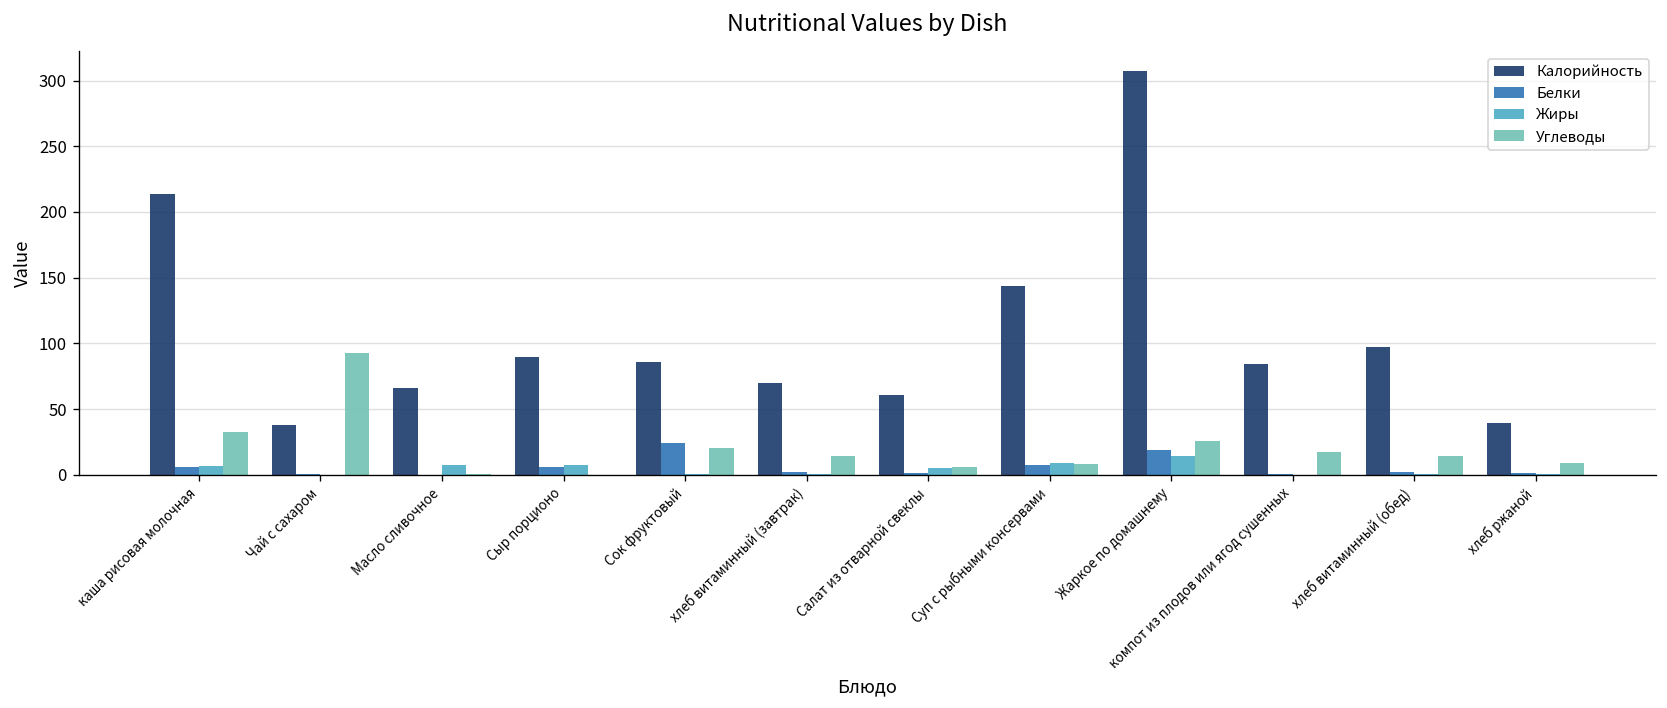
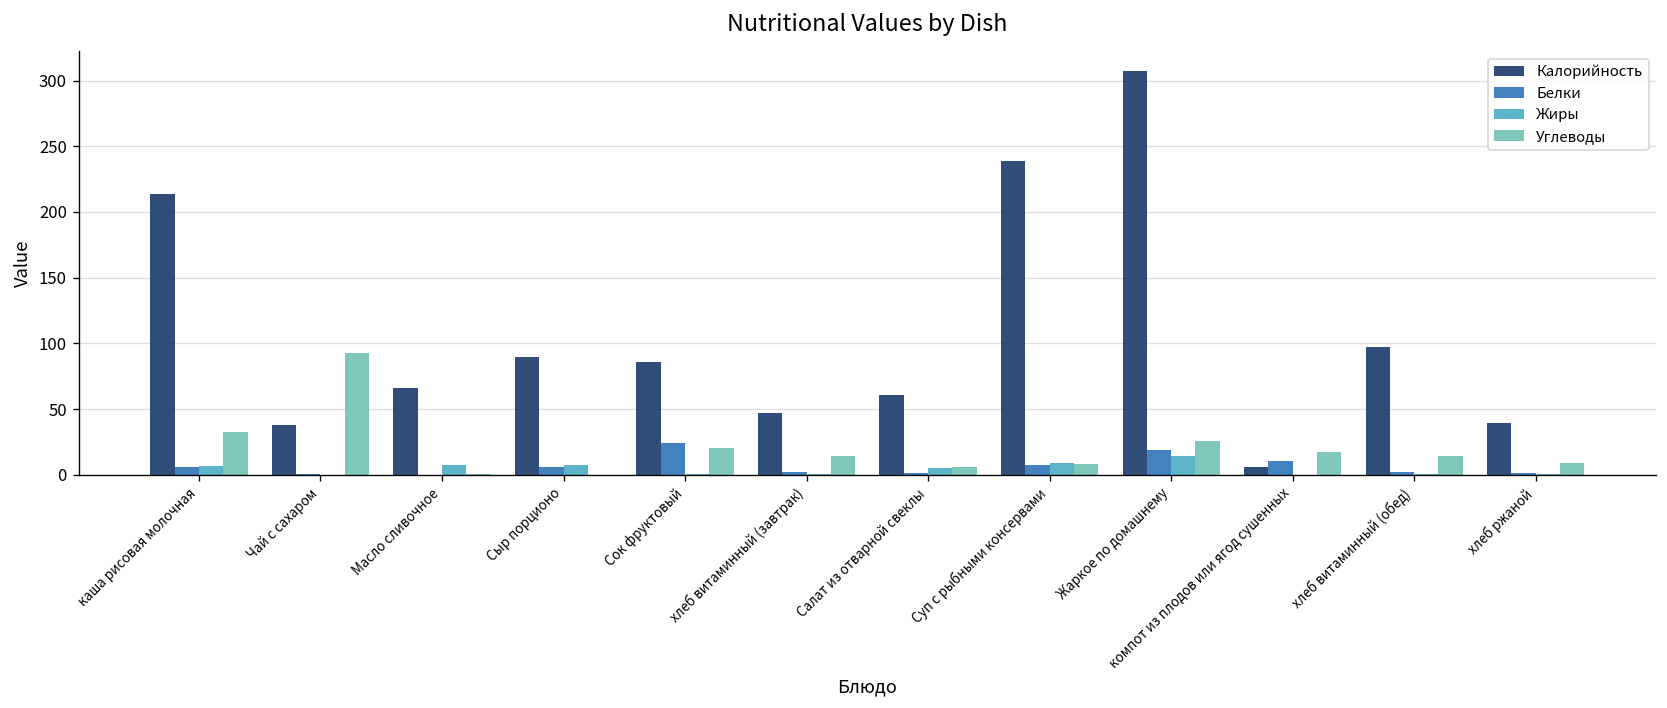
Калорийность, хлеб витаминный (завтрак): 70 -> 47
Калорийность, Суп с рыбными консервами: 144 -> 239
Калорийность, компот из плодов или ягод сушенных: 84 -> 6
Белки, компот из плодов или ягод сушенных: 0 -> 10
